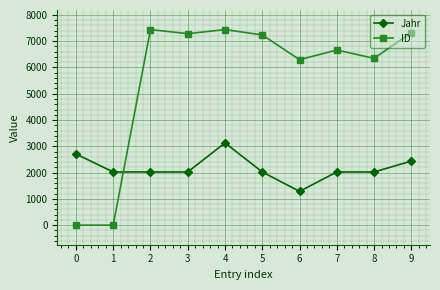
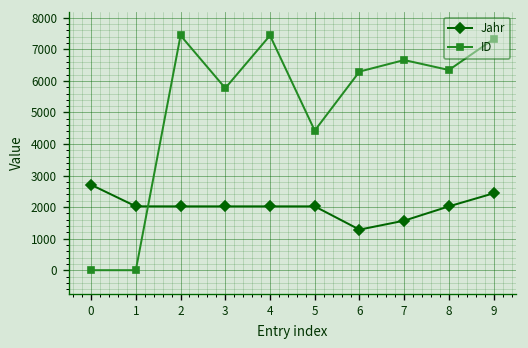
ID, 3: 7300 -> 5800
Jahr, 4: 3100 -> 2000
ID, 5: 7200 -> 4400
Jahr, 7: 2000 -> 1600
